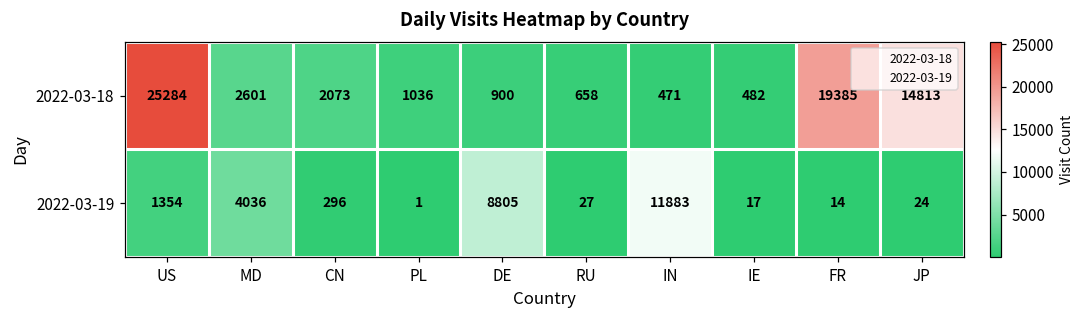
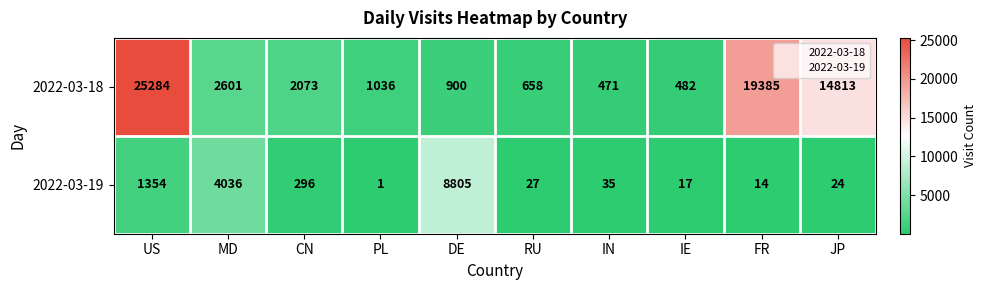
2022-03-19, IN: 11883 -> 35
